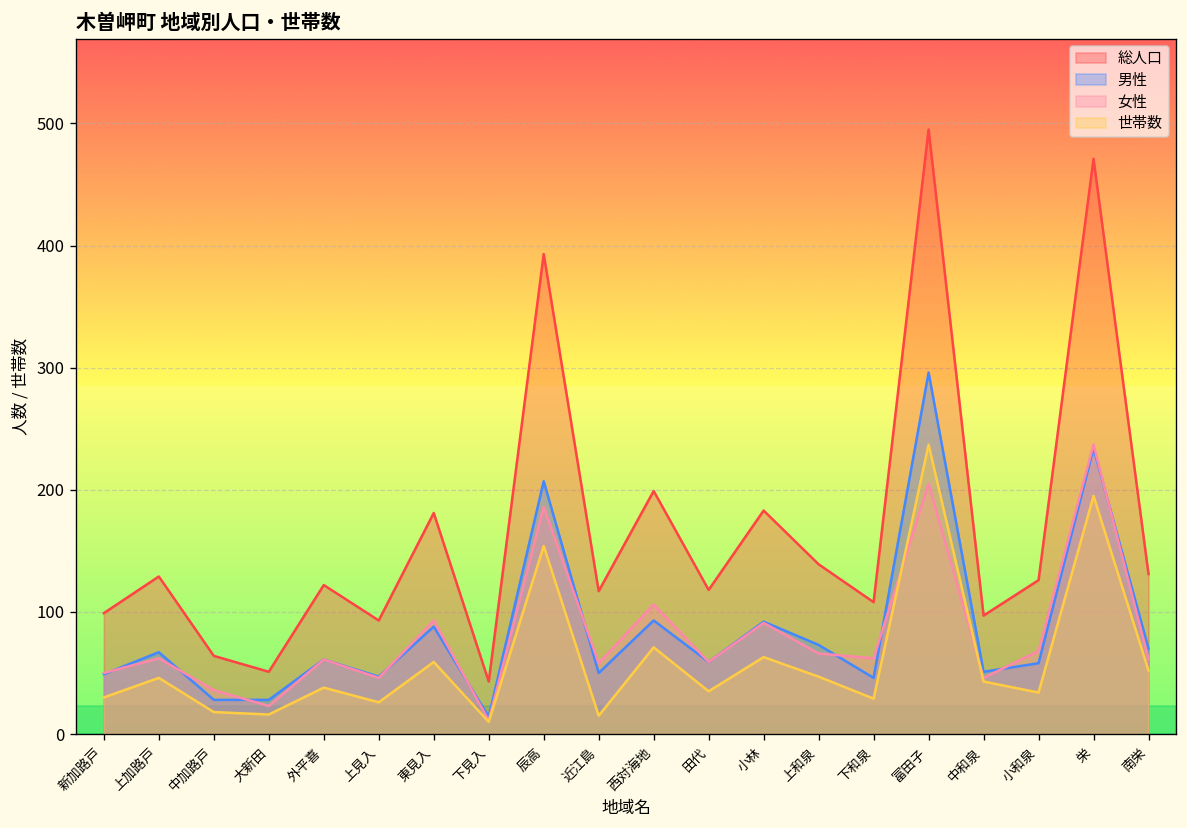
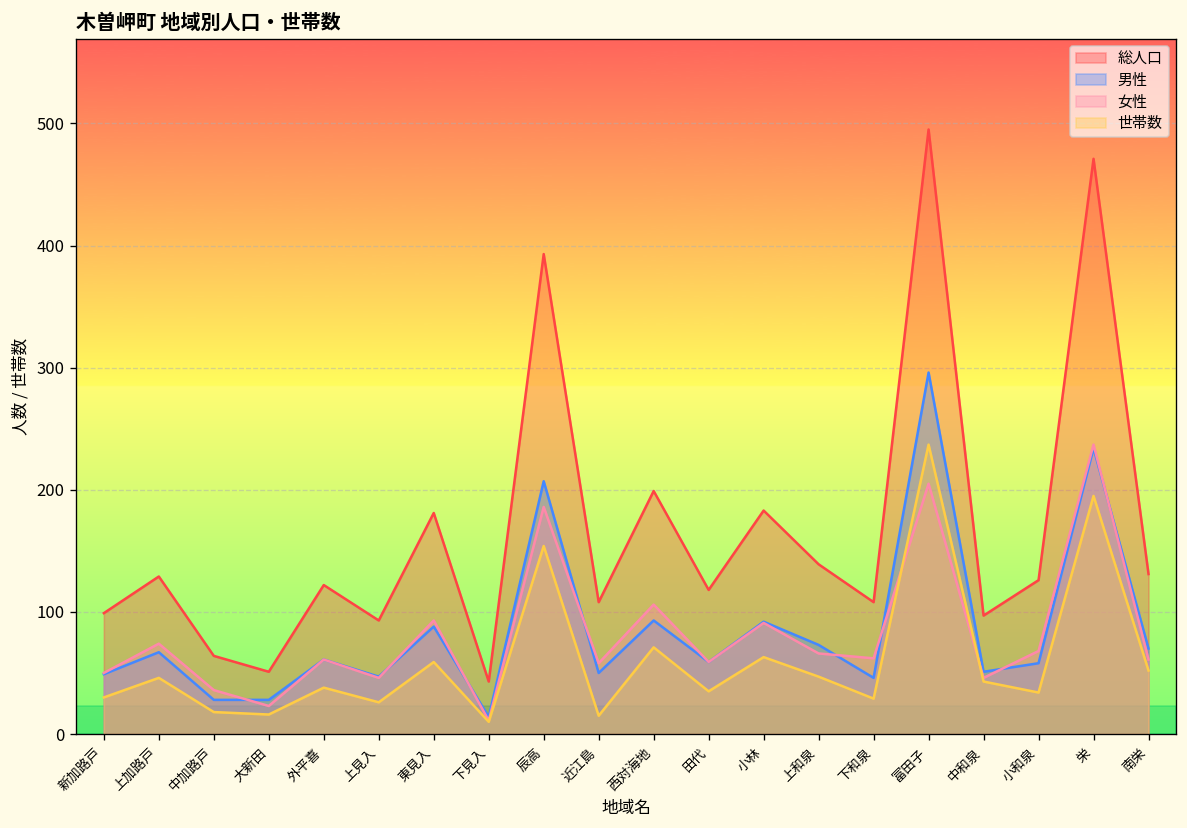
女性, 上加路戸: 62 -> 74
総人口, 近江島: 117 -> 108
